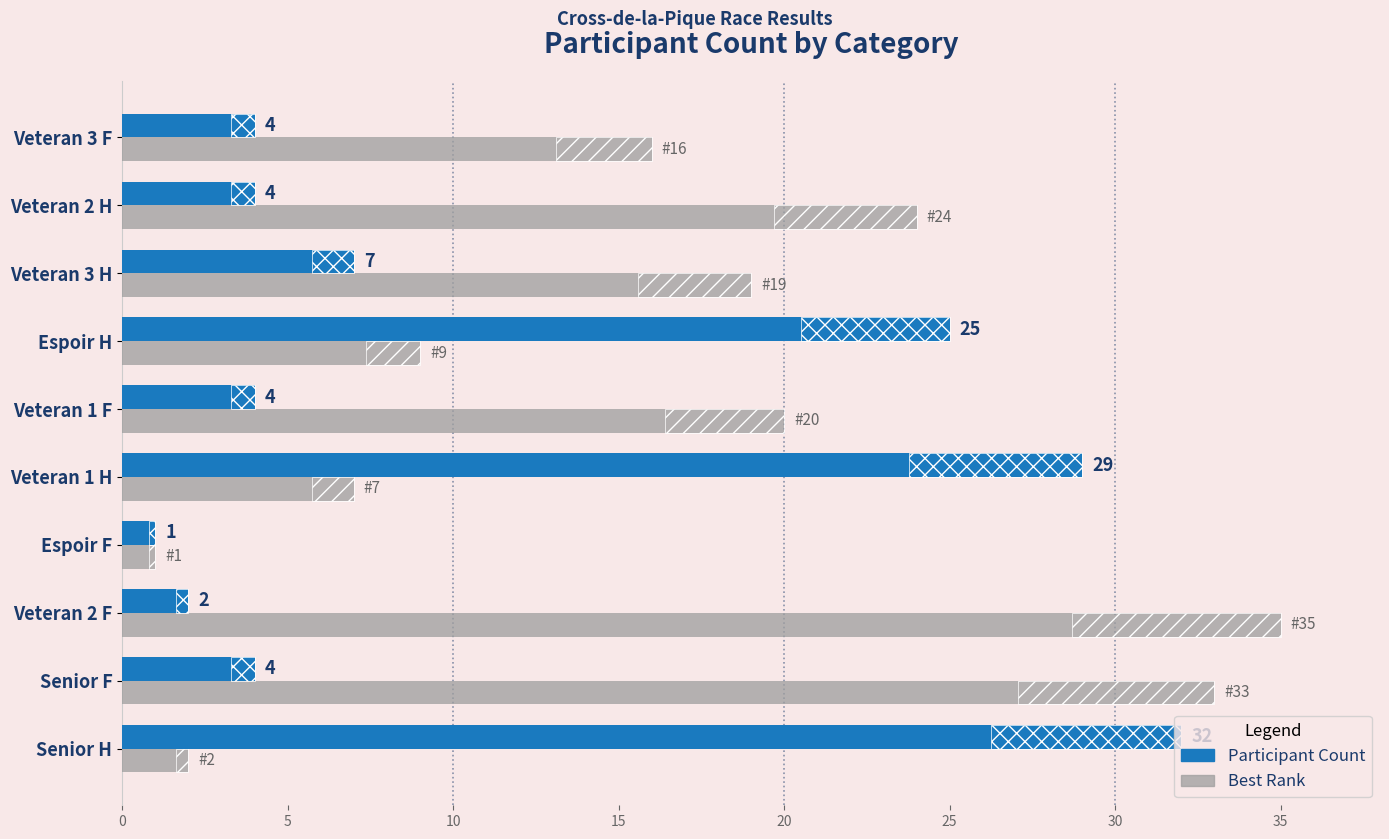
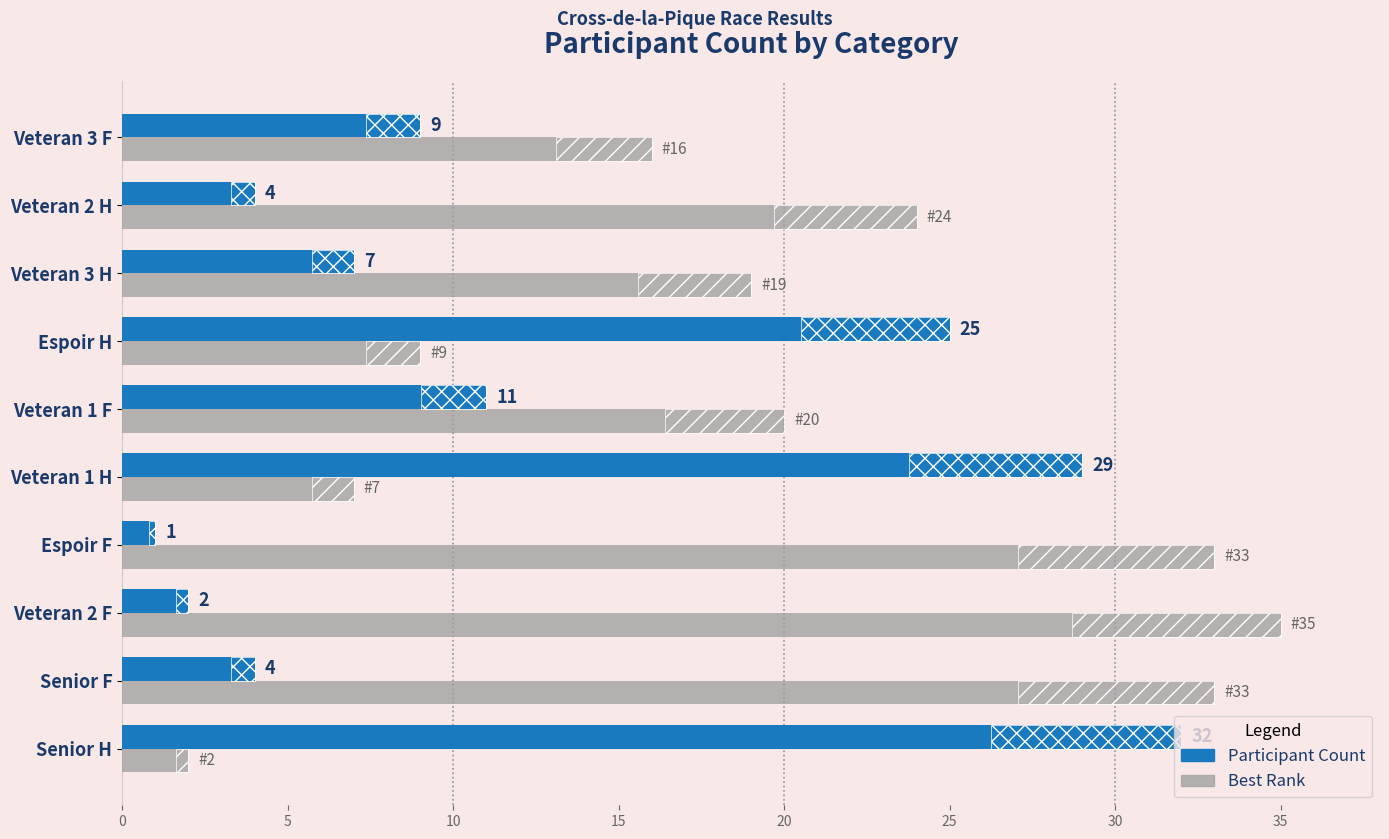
Participant Count, Veteran 3 F: 4 -> 9
Participant Count, Veteran 1 F: 4 -> 11
Best Rank, Espoir F: 1 -> 33
